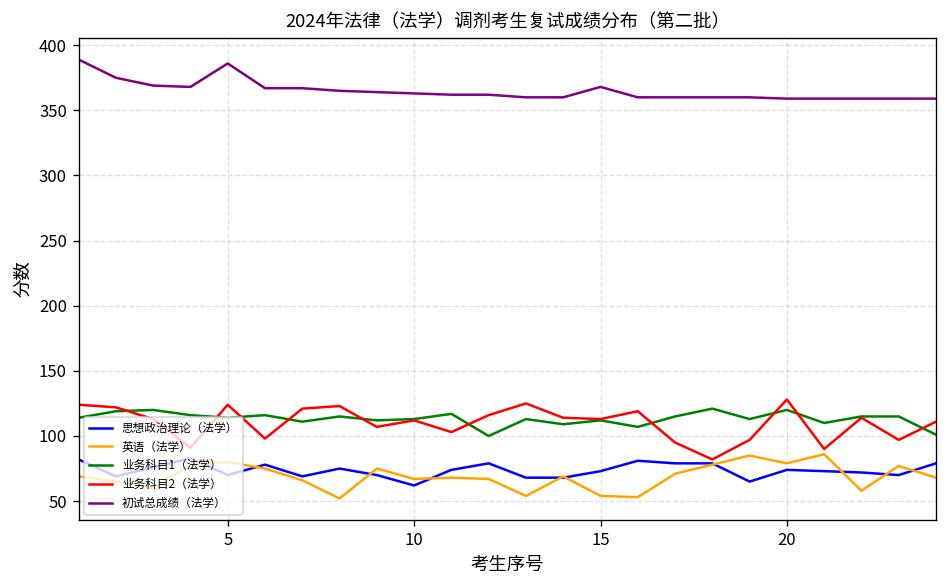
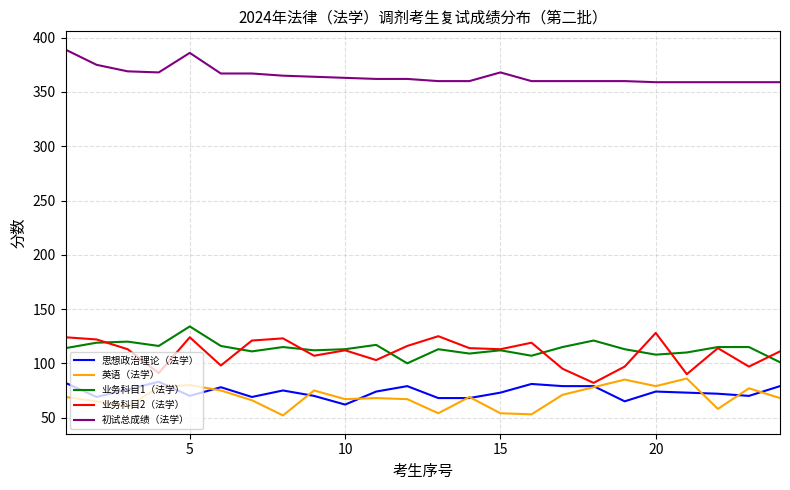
业务科目1（法学）, 5: 114 -> 134
业务科目1（法学）, 20: 120 -> 108
